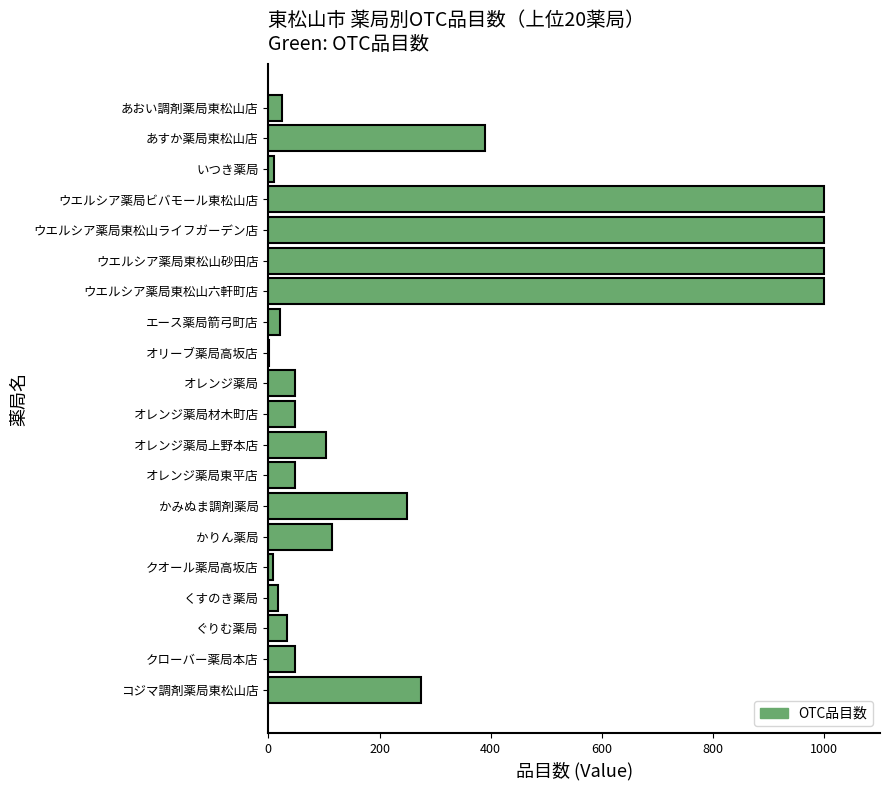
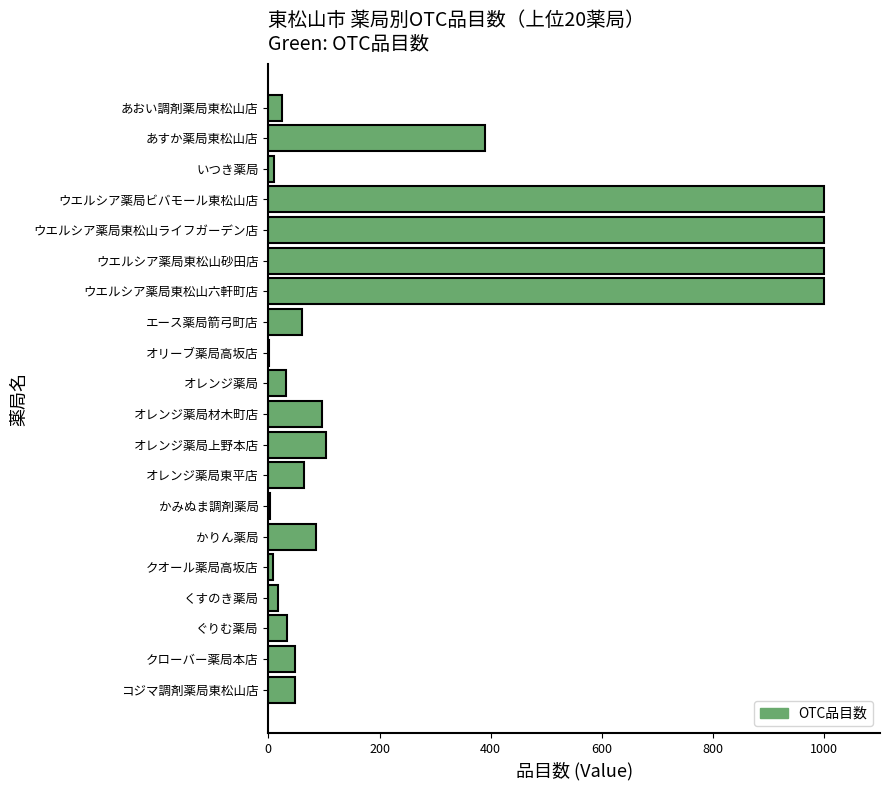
エース薬局箭弓町店: 20 -> 60
オレンジ薬局: 50 -> 30
オレンジ薬局材木町店: 50 -> 100
オレンジ薬局東平店: 50 -> 70
かみぬま調剤薬局: 250 -> 0
かりん薬局: 110 -> 90
コジマ調剤薬局東松山店: 270 -> 50
